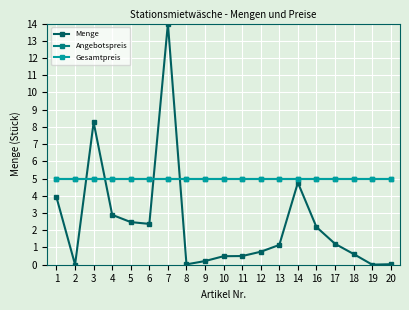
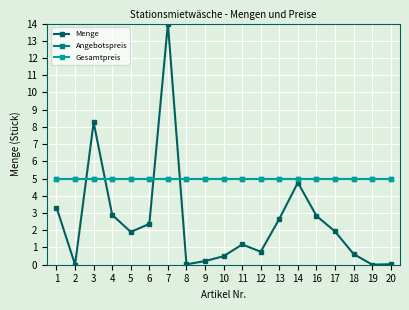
Menge, 1: 3.9 -> 3.3
Menge, 5: 2.5 -> 1.9
Menge, 11: 0.5 -> 1.2
Menge, 13: 1.1 -> 2.7
Menge, 16: 2.2 -> 2.8
Menge, 17: 1.2 -> 1.9
